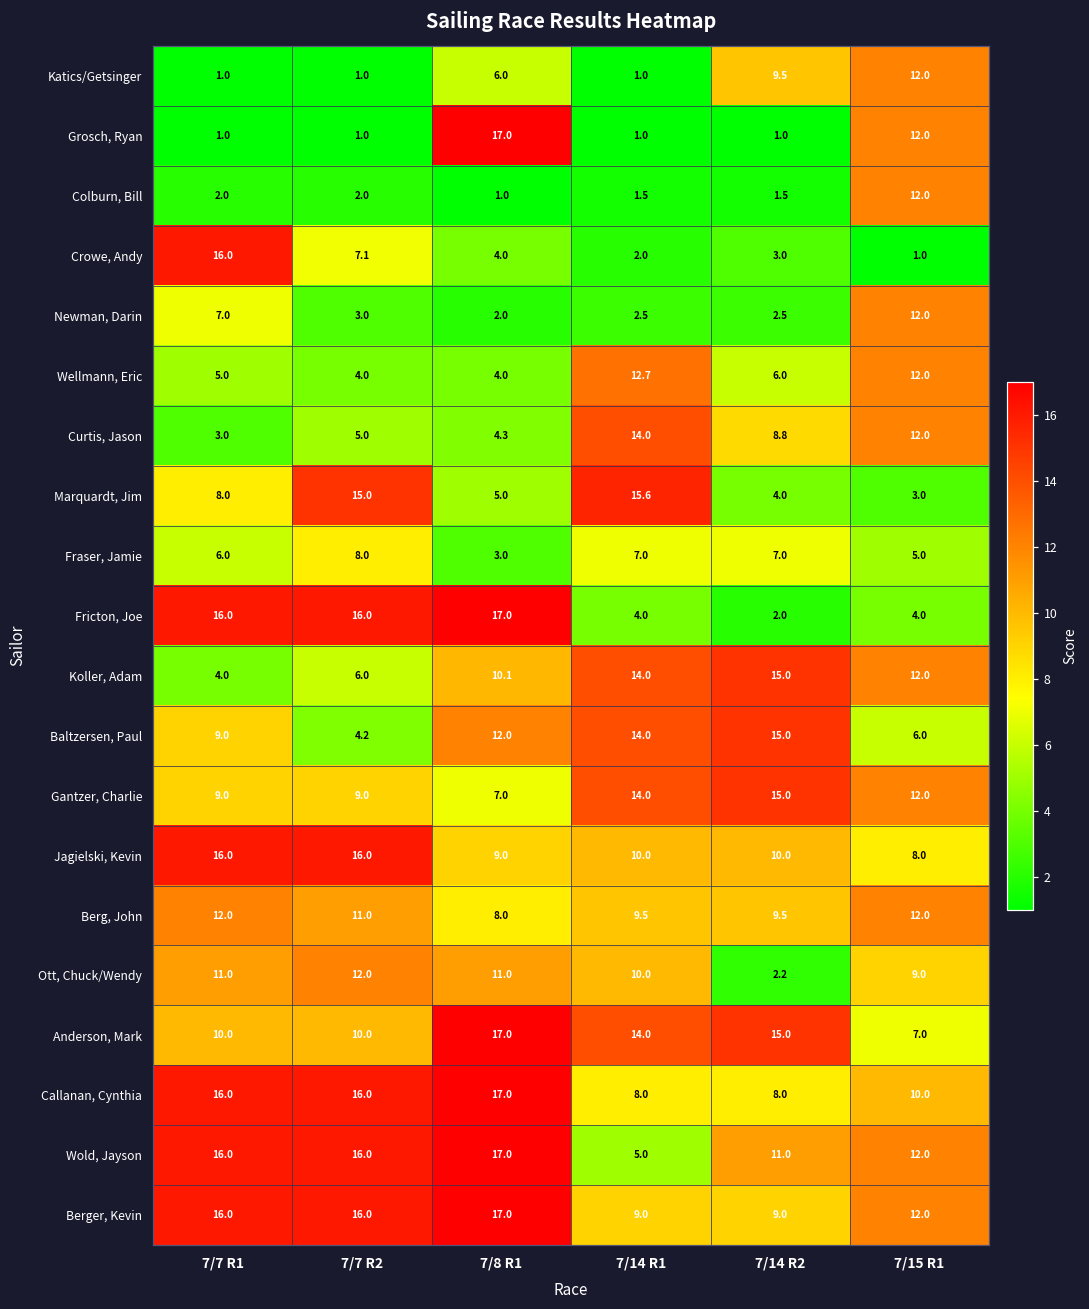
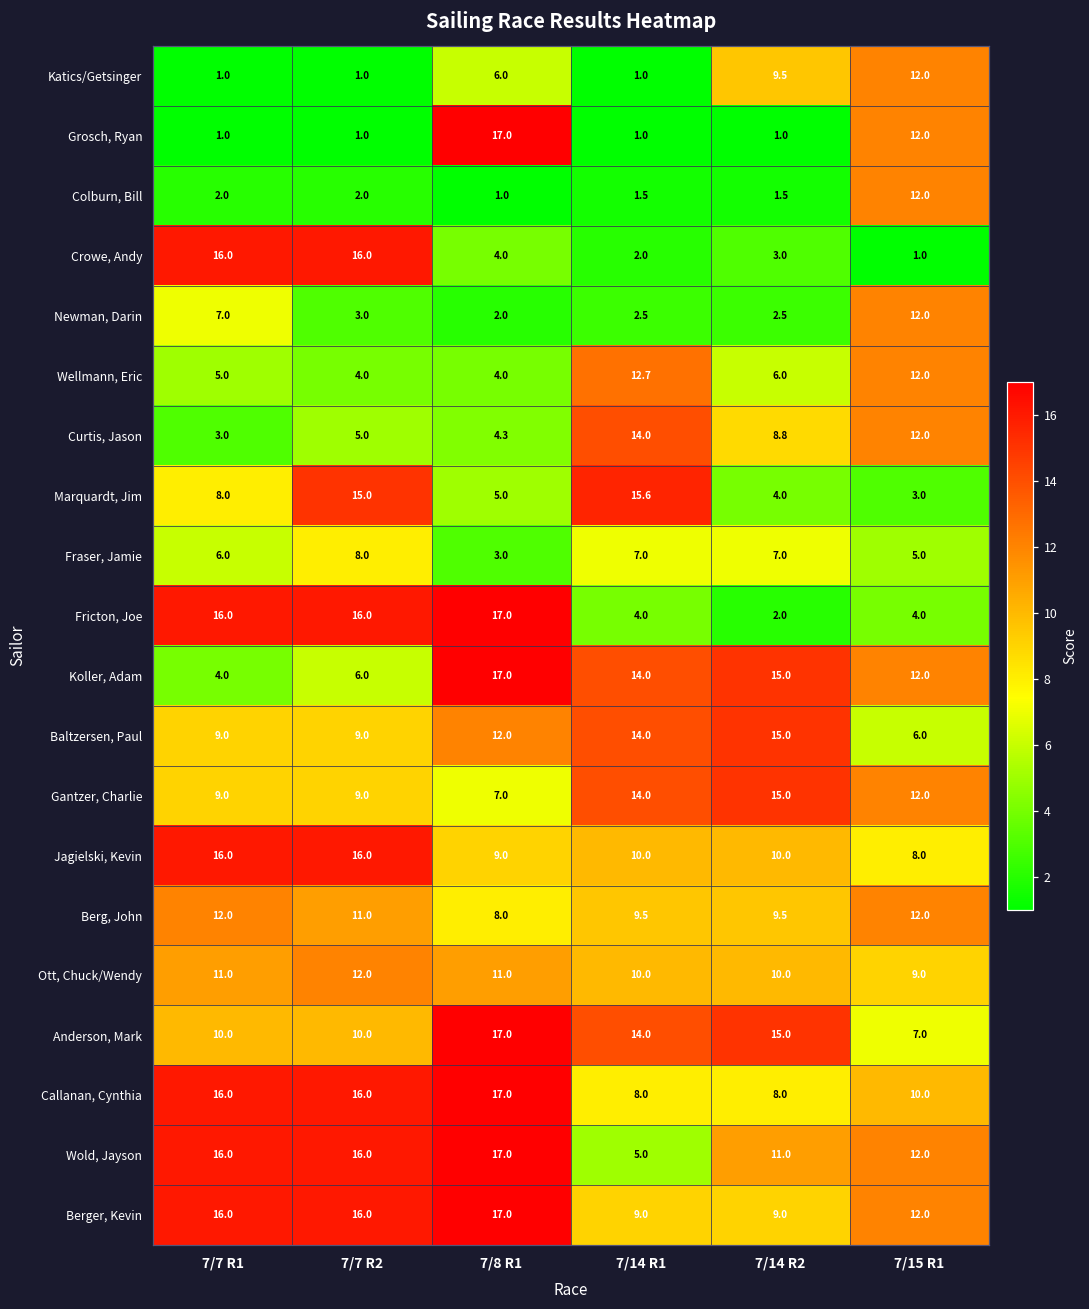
Crowe, Andy, 7/7 R2: 7.1 -> 16.0
Koller, Adam, 7/8 R1: 10.1 -> 17.0
Baltzersen, Paul, 7/7 R2: 4.2 -> 9.0
Ott, Chuck/Wendy, 7/14 R2: 2.2 -> 10.0
